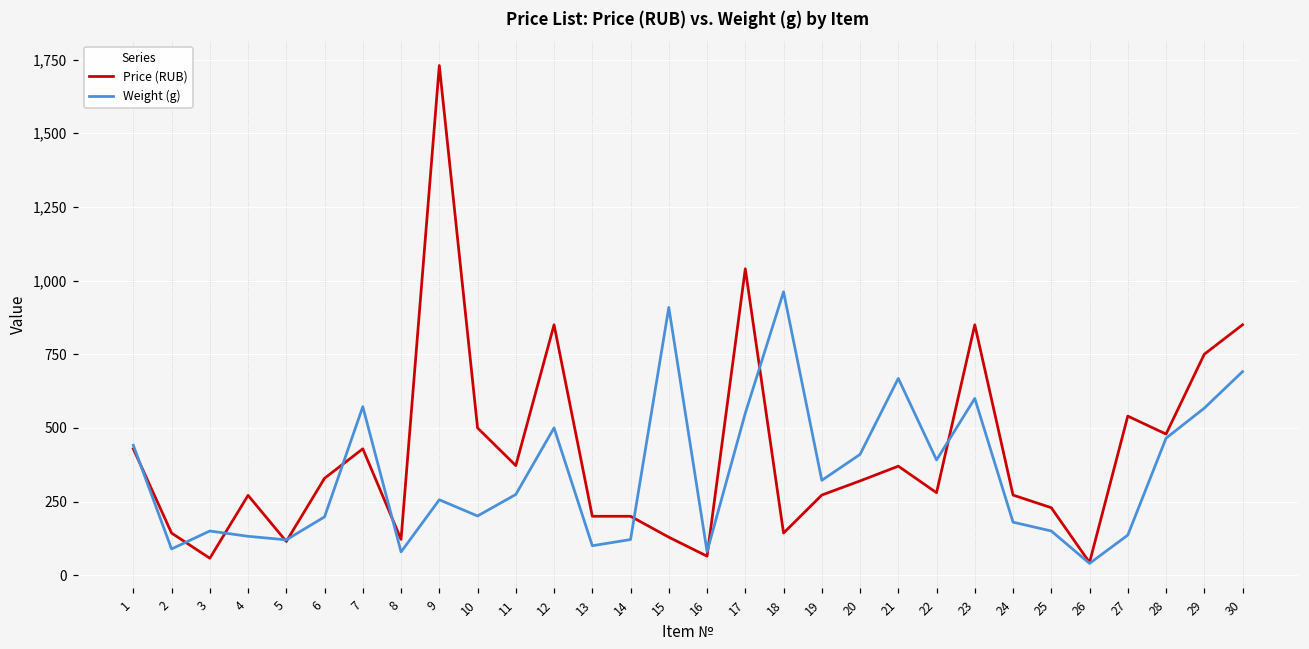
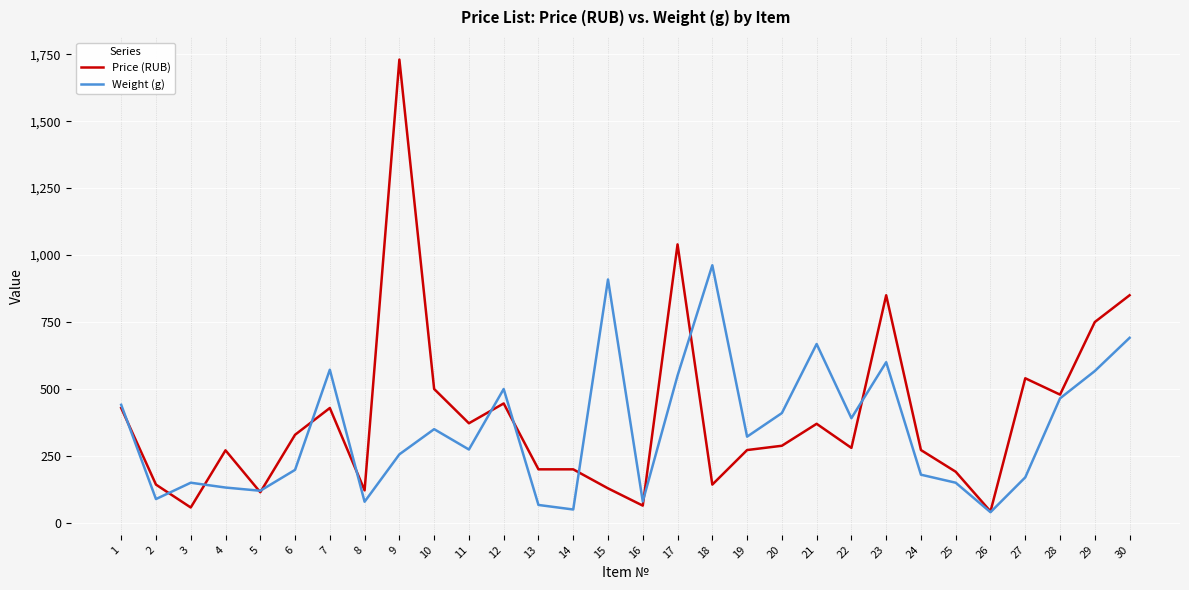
Weight (g), 10: 200 -> 350
Price (RUB), 12: 850 -> 450
Weight (g), 13: 100 -> 70
Weight (g), 14: 120 -> 50
Price (RUB), 20: 320 -> 290
Price (RUB), 25: 230 -> 190
Weight (g), 27: 140 -> 170
